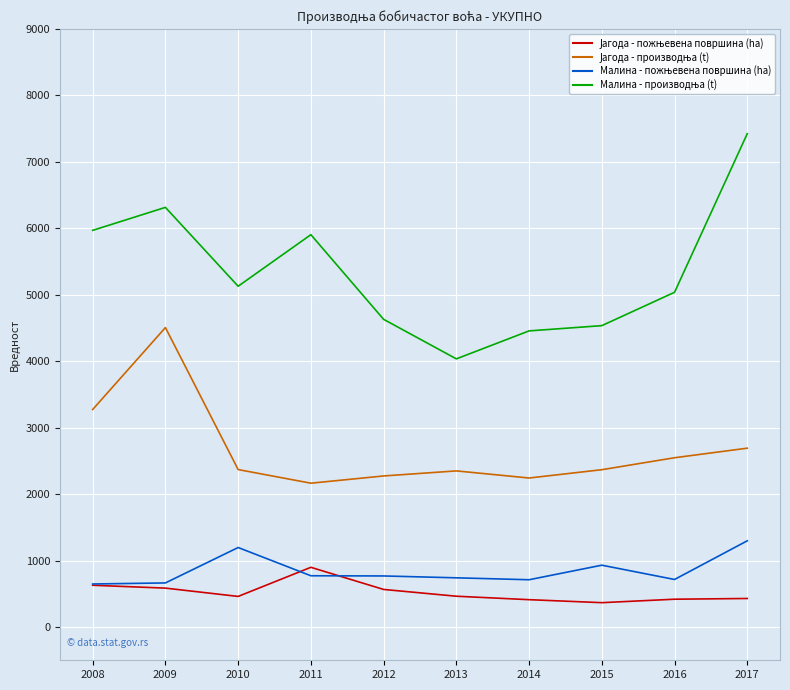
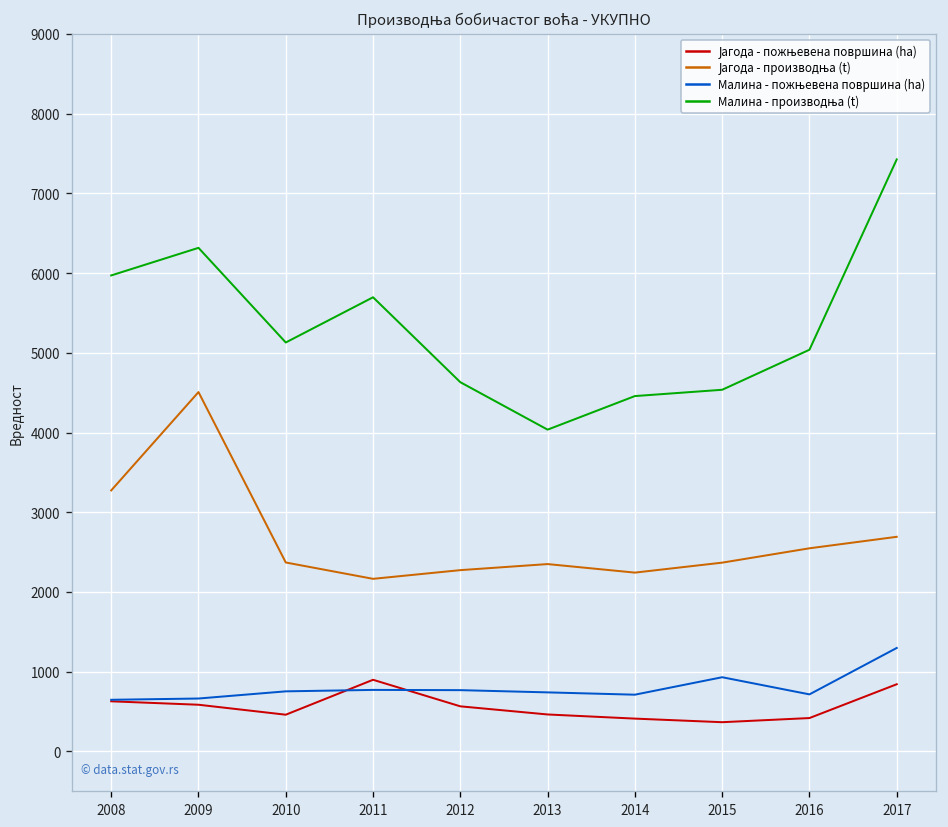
Малина - пожњевена површина (ha), 2010: 1200 -> 800
Малина - производња (t), 2011: 5900 -> 5700
Јагода - пожњевена површина (ha), 2017: 400 -> 800
